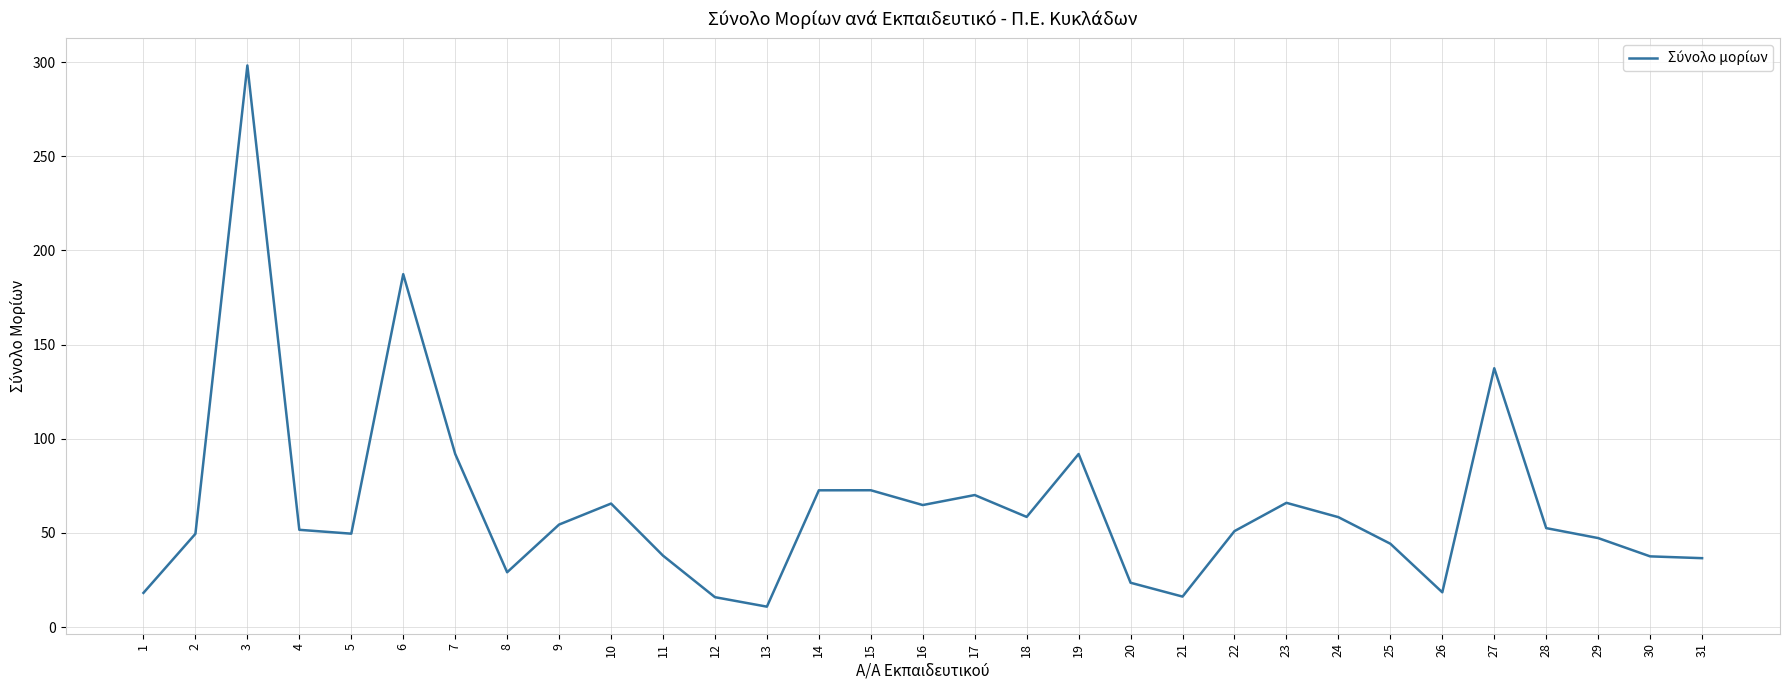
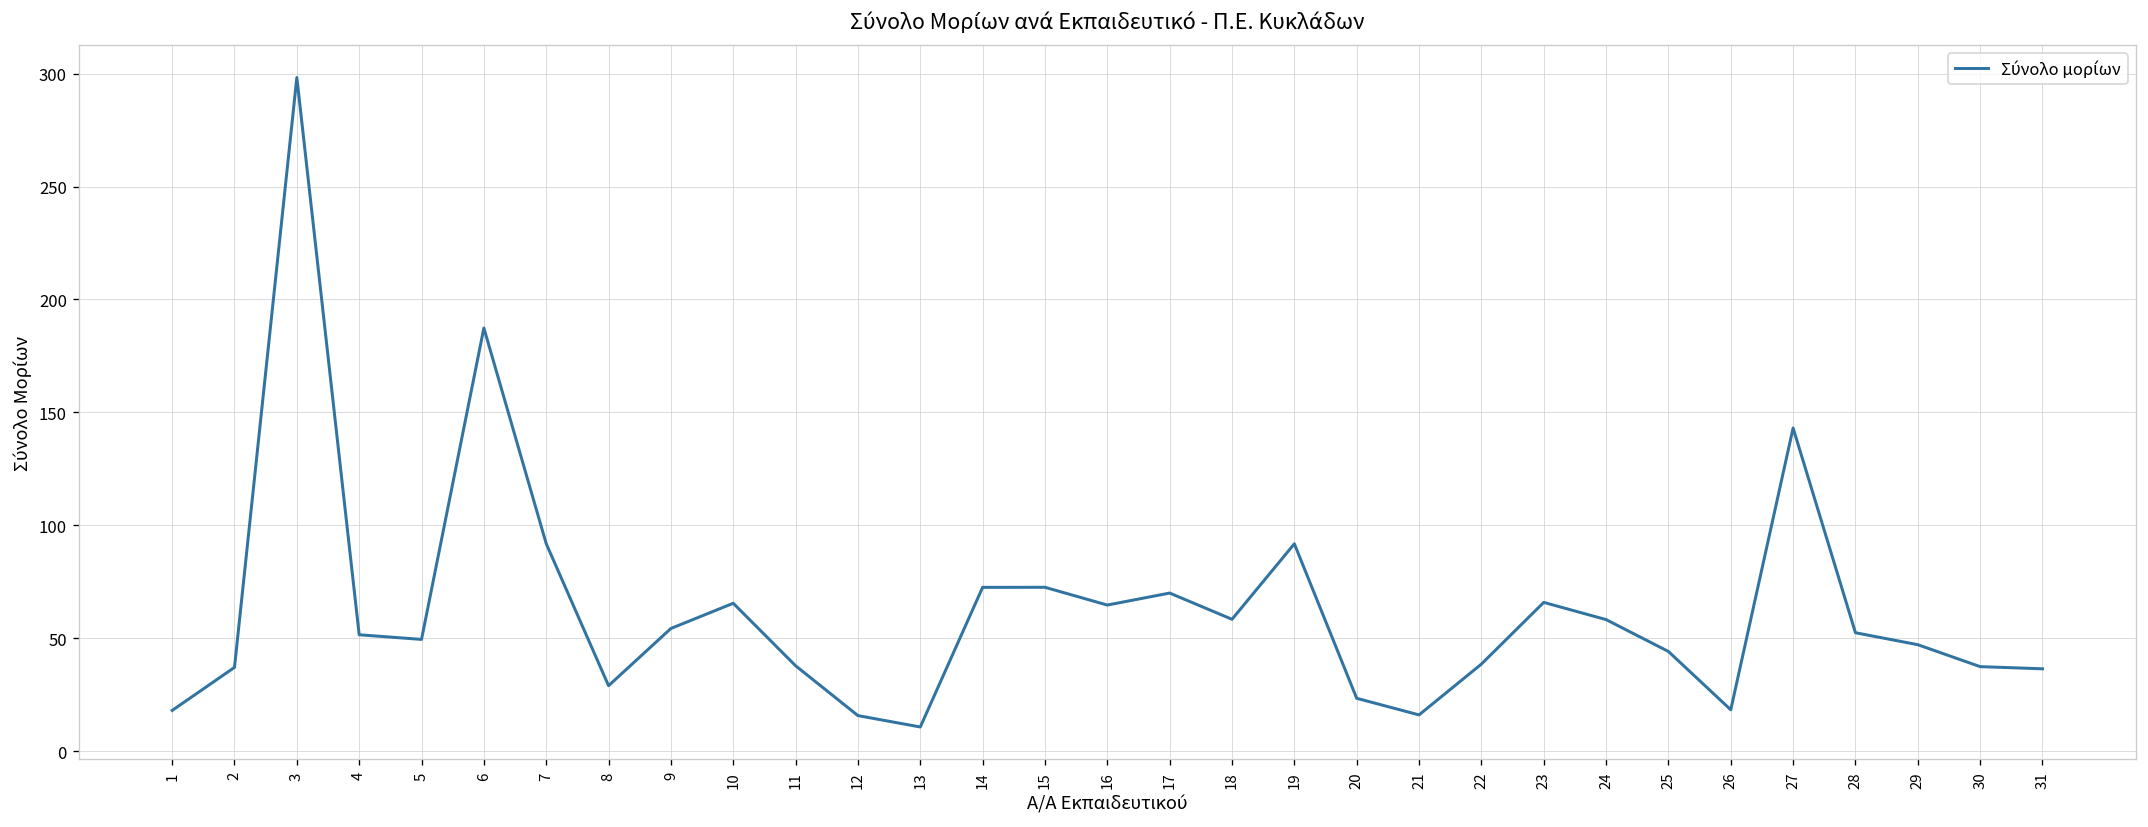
2: 50 -> 37
22: 51 -> 39
27: 137 -> 143
